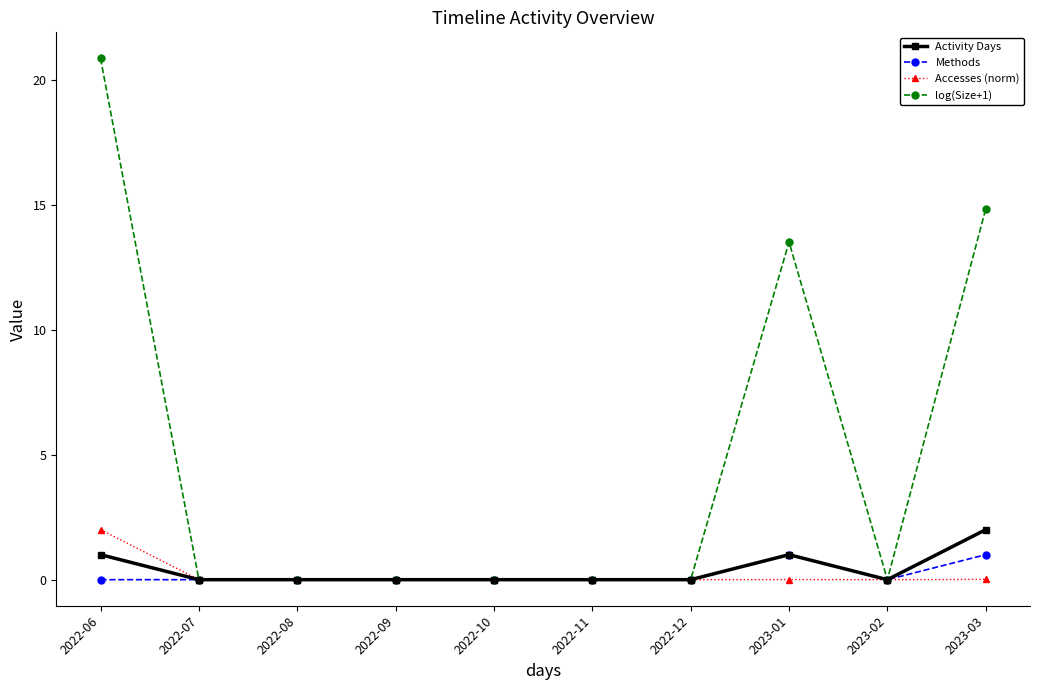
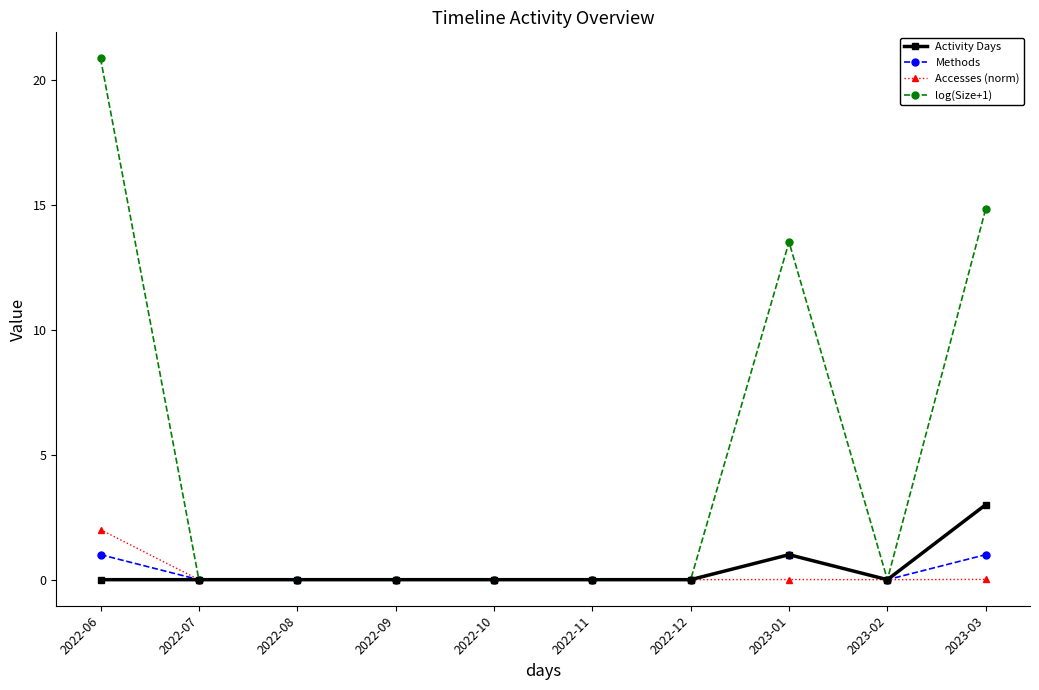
Activity Days, 2022-06: 1 -> 0
Methods, 2022-06: 0 -> 1
Activity Days, 2023-03: 2 -> 3
